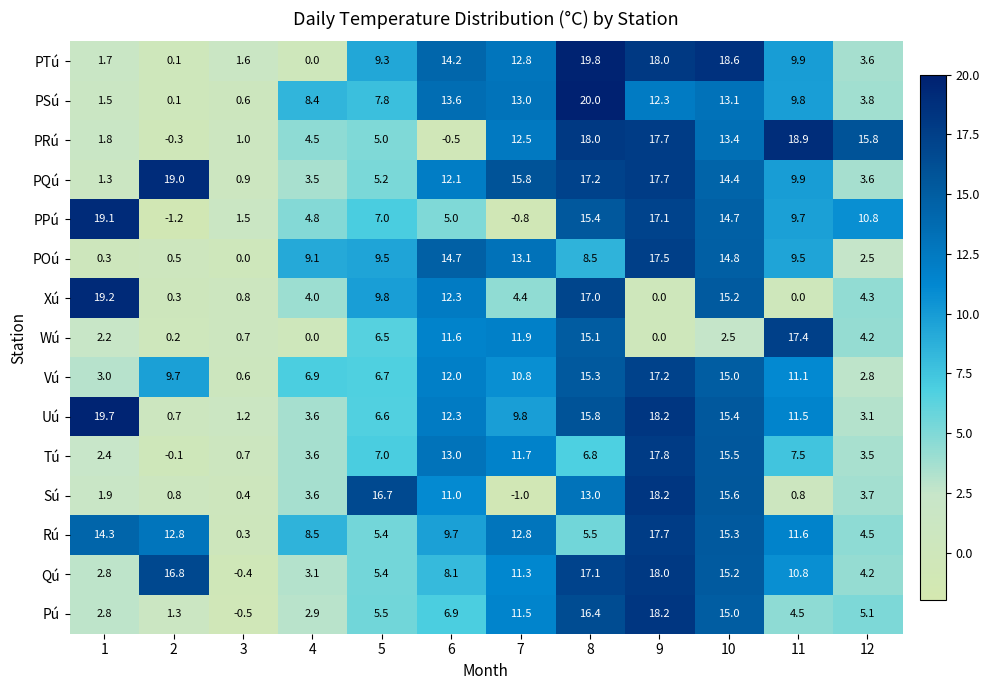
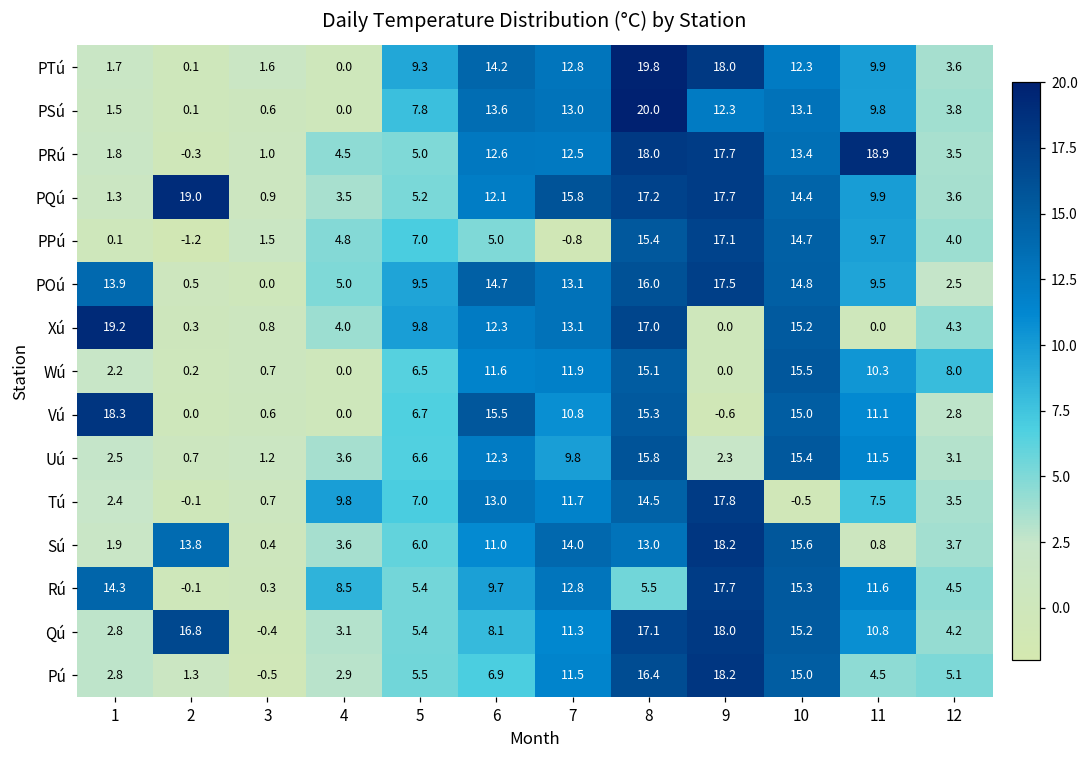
PTú, 10: 18.6 -> 12.3
PSú, 4: 8.4 -> 0.0
PRú, 6: -0.5 -> 12.6
PRú, 12: 15.8 -> 3.5
PPú, 1: 19.1 -> 0.1
PPú, 12: 10.8 -> 4.0
POú, 1: 0.3 -> 13.9
POú, 4: 9.1 -> 5.0
POú, 8: 8.5 -> 16.0
Xú, 7: 4.4 -> 13.1
Wú, 10: 2.5 -> 15.5
Wú, 11: 17.4 -> 10.3
Wú, 12: 4.2 -> 8.0
Vú, 1: 3.0 -> 18.3
Vú, 2: 9.7 -> 0.0
Vú, 4: 6.9 -> 0.0
Vú, 6: 12.0 -> 15.5
Vú, 9: 17.2 -> -0.6
Uú, 1: 19.7 -> 2.5
Uú, 9: 18.2 -> 2.3
Tú, 4: 3.6 -> 9.8
Tú, 8: 6.8 -> 14.5
Tú, 10: 15.5 -> -0.5
Sú, 2: 0.8 -> 13.8
Sú, 5: 16.7 -> 6.0
Sú, 7: -1.0 -> 14.0
Rú, 2: 12.8 -> -0.1
